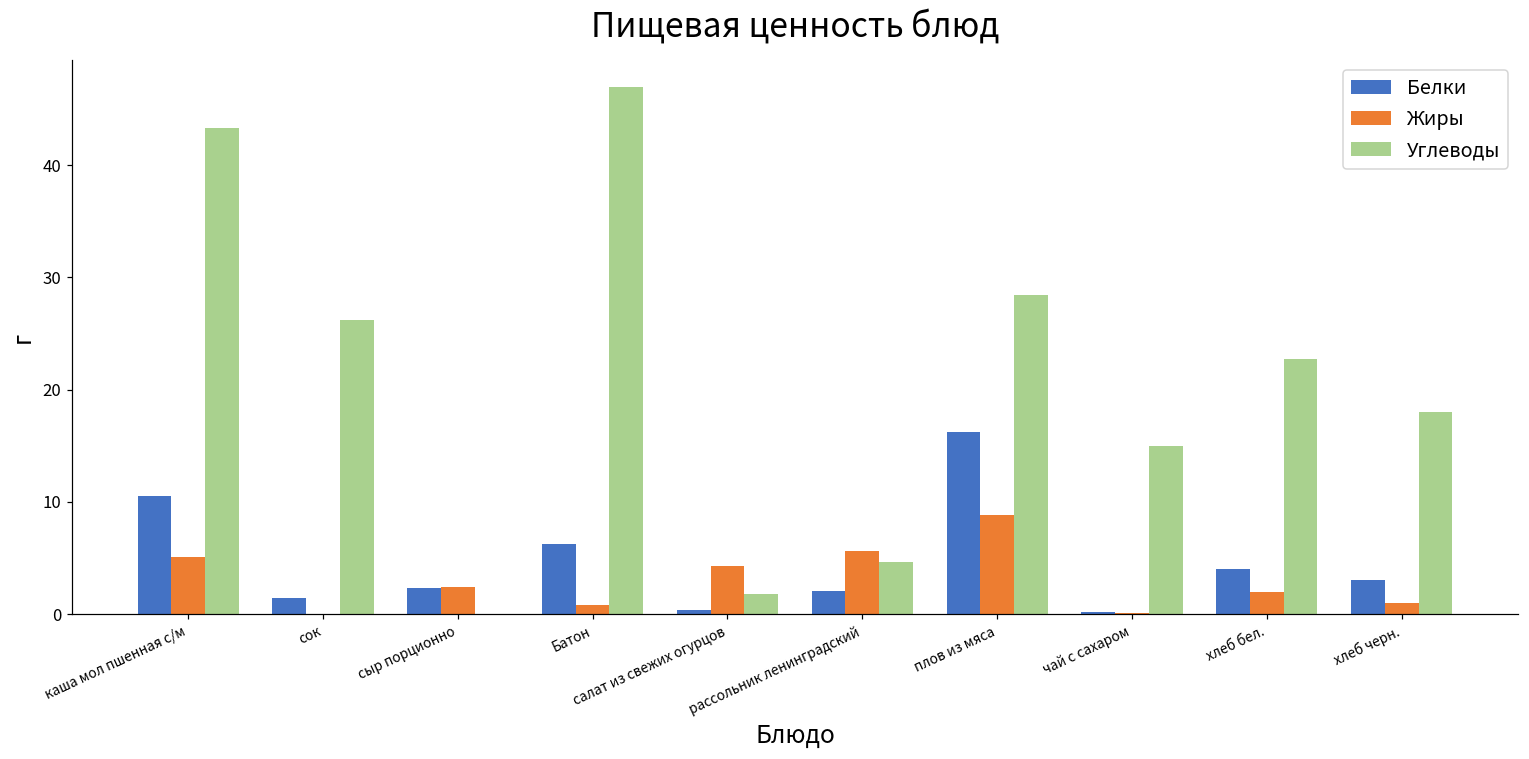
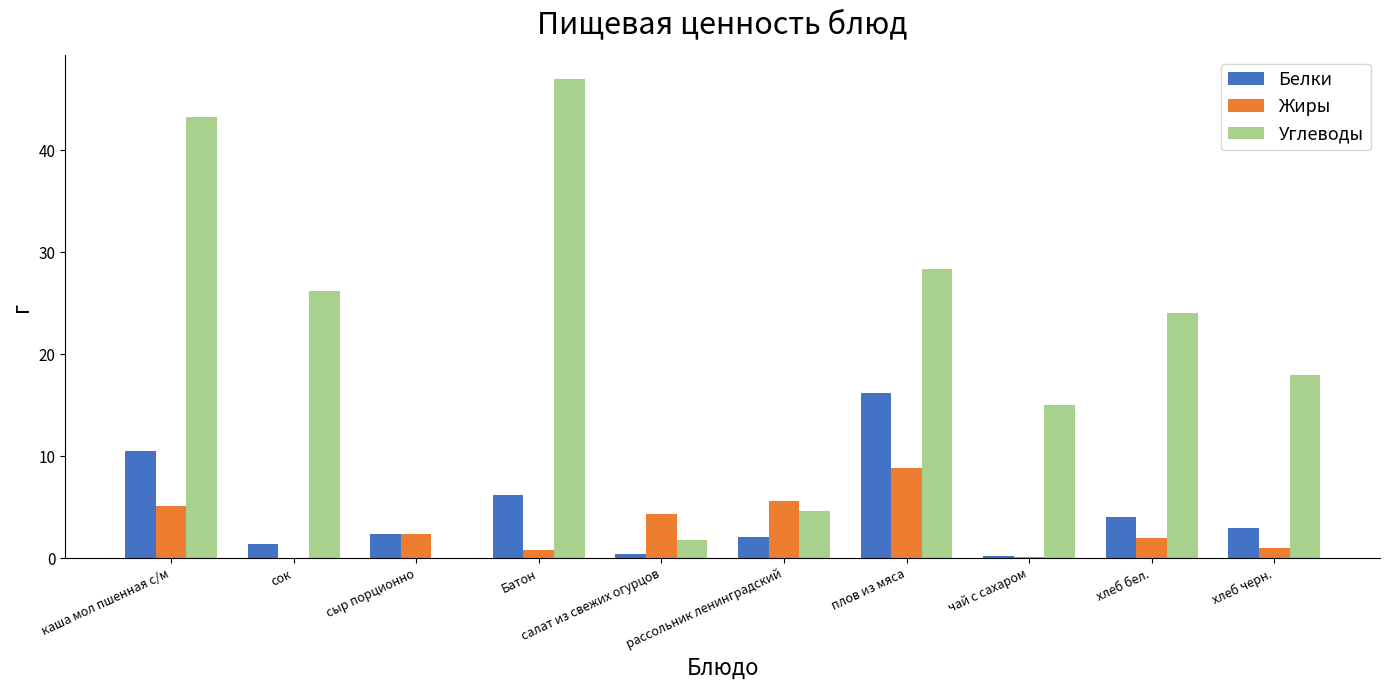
Углеводы, хлеб бел.: 22.7 -> 24.0
